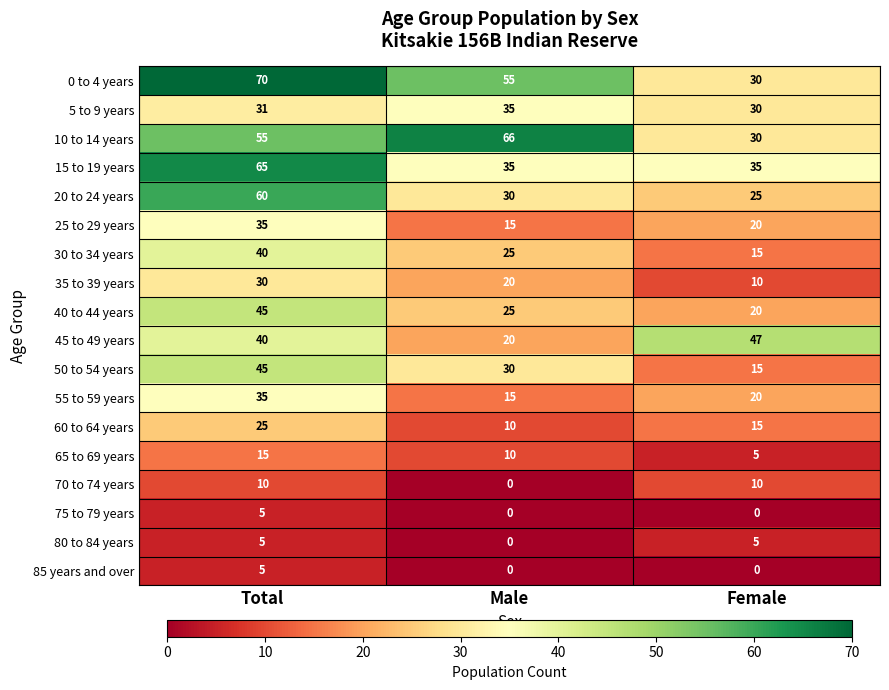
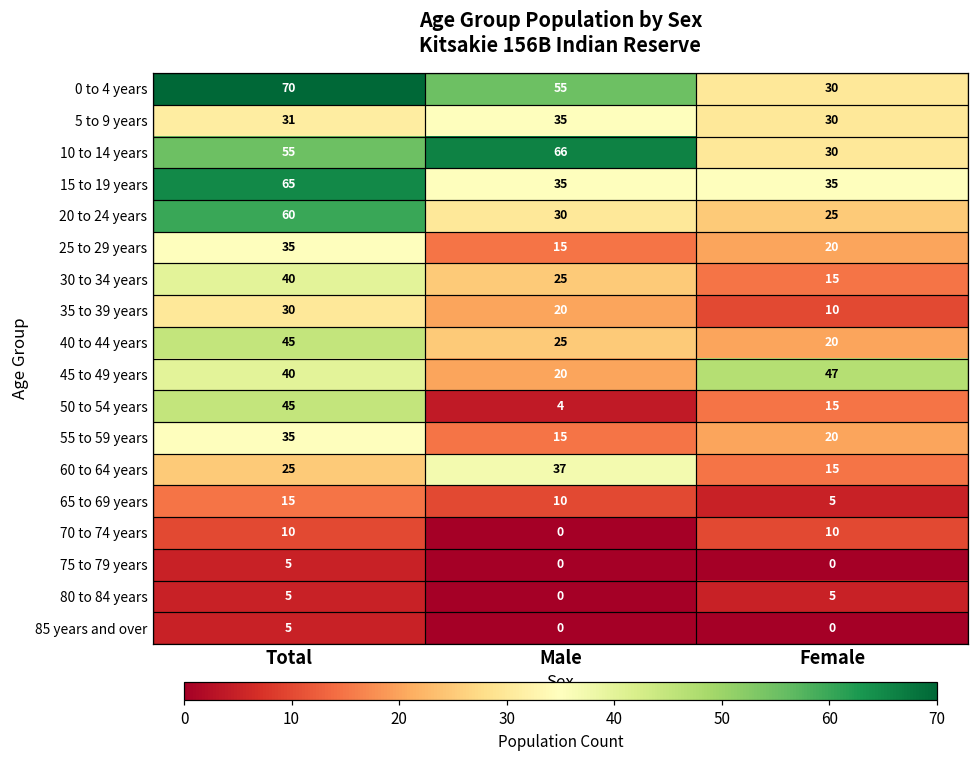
50 to 54 years, Male: 30 -> 4
60 to 64 years, Male: 10 -> 37
